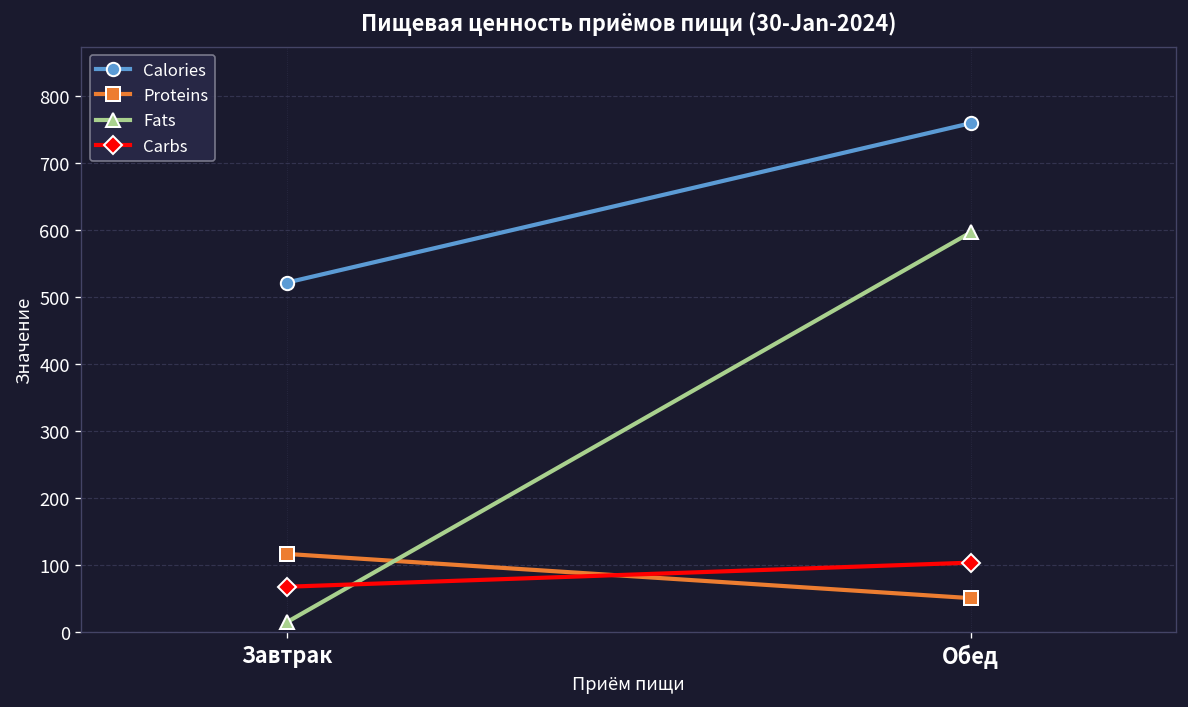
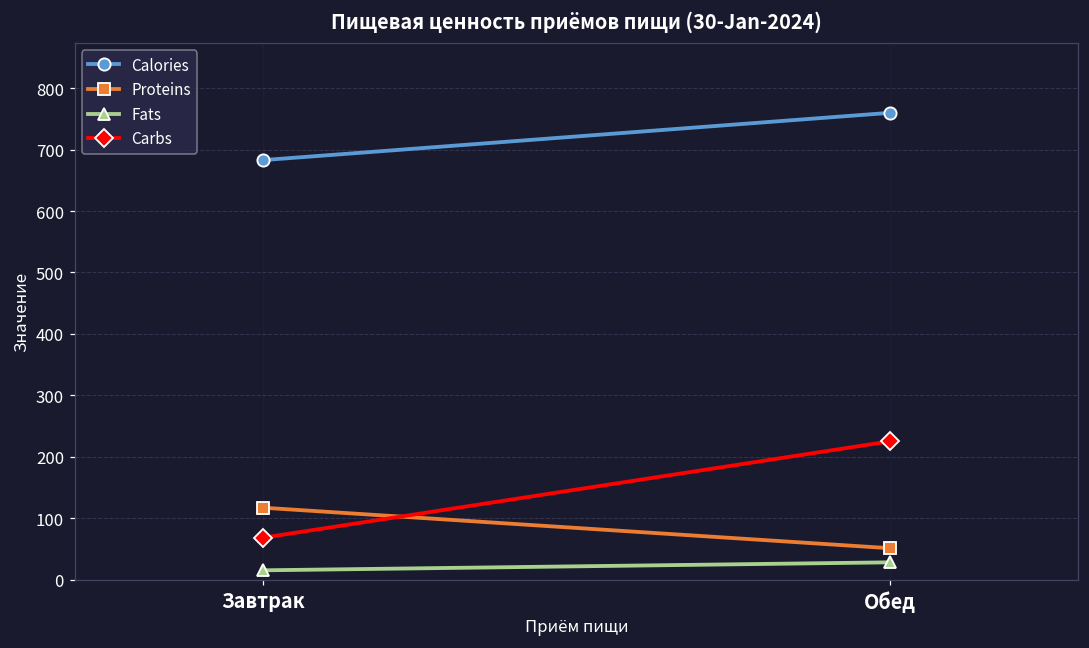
Calories, Завтрак: 520 -> 680
Fats, Обед: 600 -> 30
Carbs, Обед: 100 -> 230
